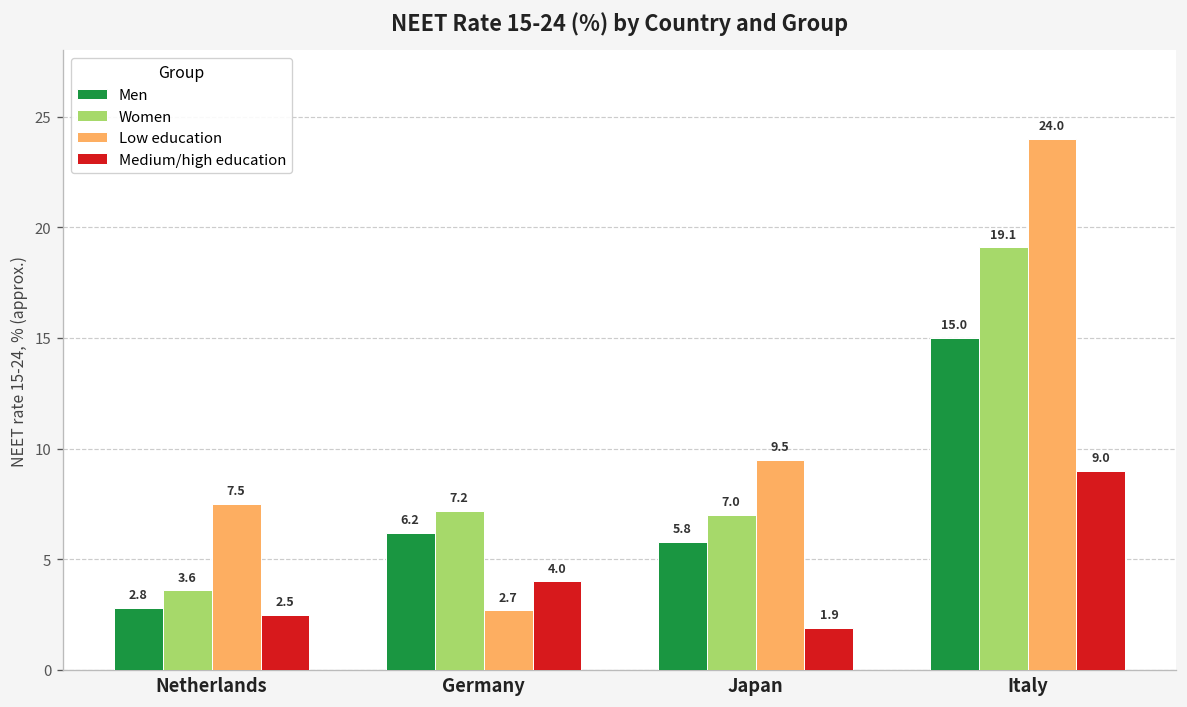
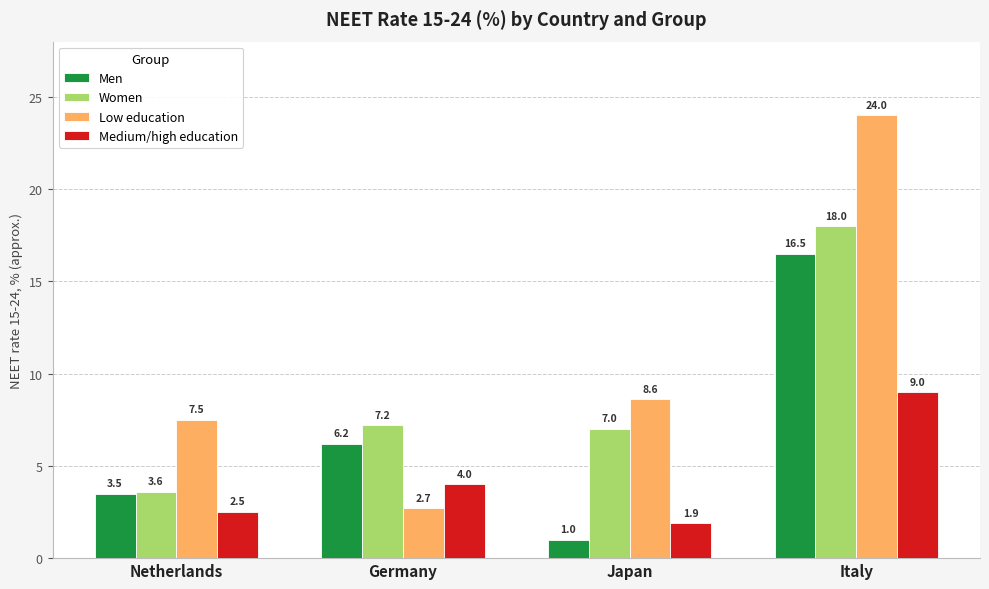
Men, Netherlands: 2.8 -> 3.5
Men, Japan: 5.8 -> 1.0
Low education, Japan: 9.5 -> 8.6
Men, Italy: 15.0 -> 16.5
Women, Italy: 19.1 -> 18.0
